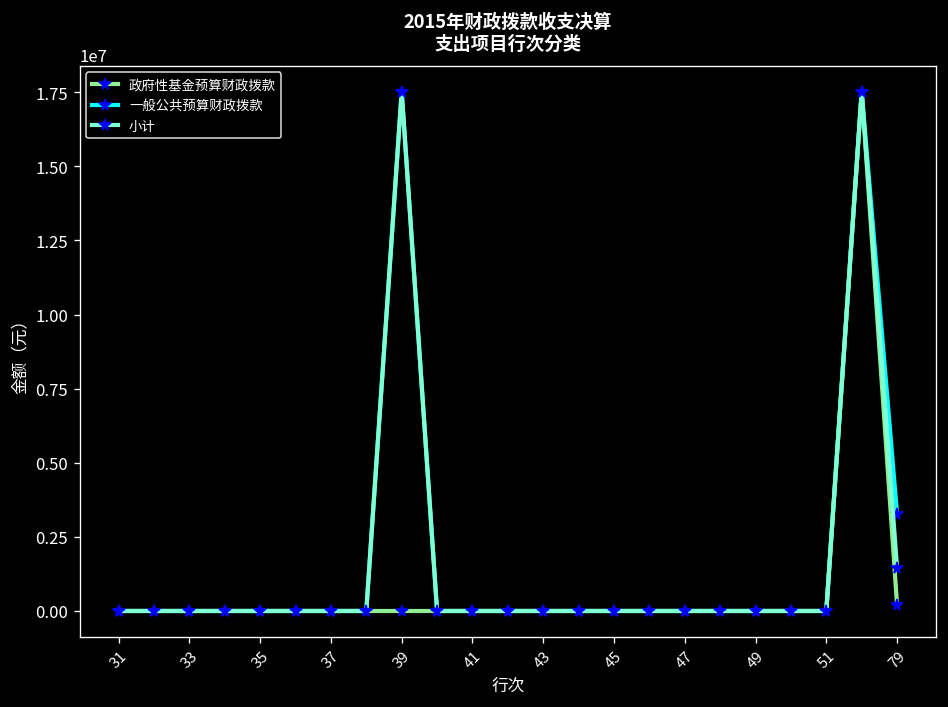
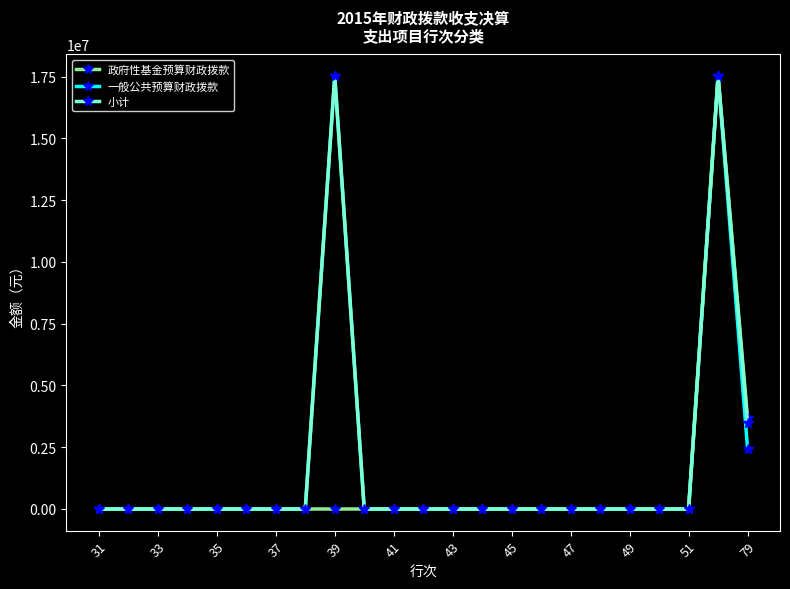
政府性基金预算财政拨款, 79: 200000 -> 3700000
一般公共预算财政拨款, 79: 3300000 -> 2400000
小计, 79: 1400000 -> 3500000
